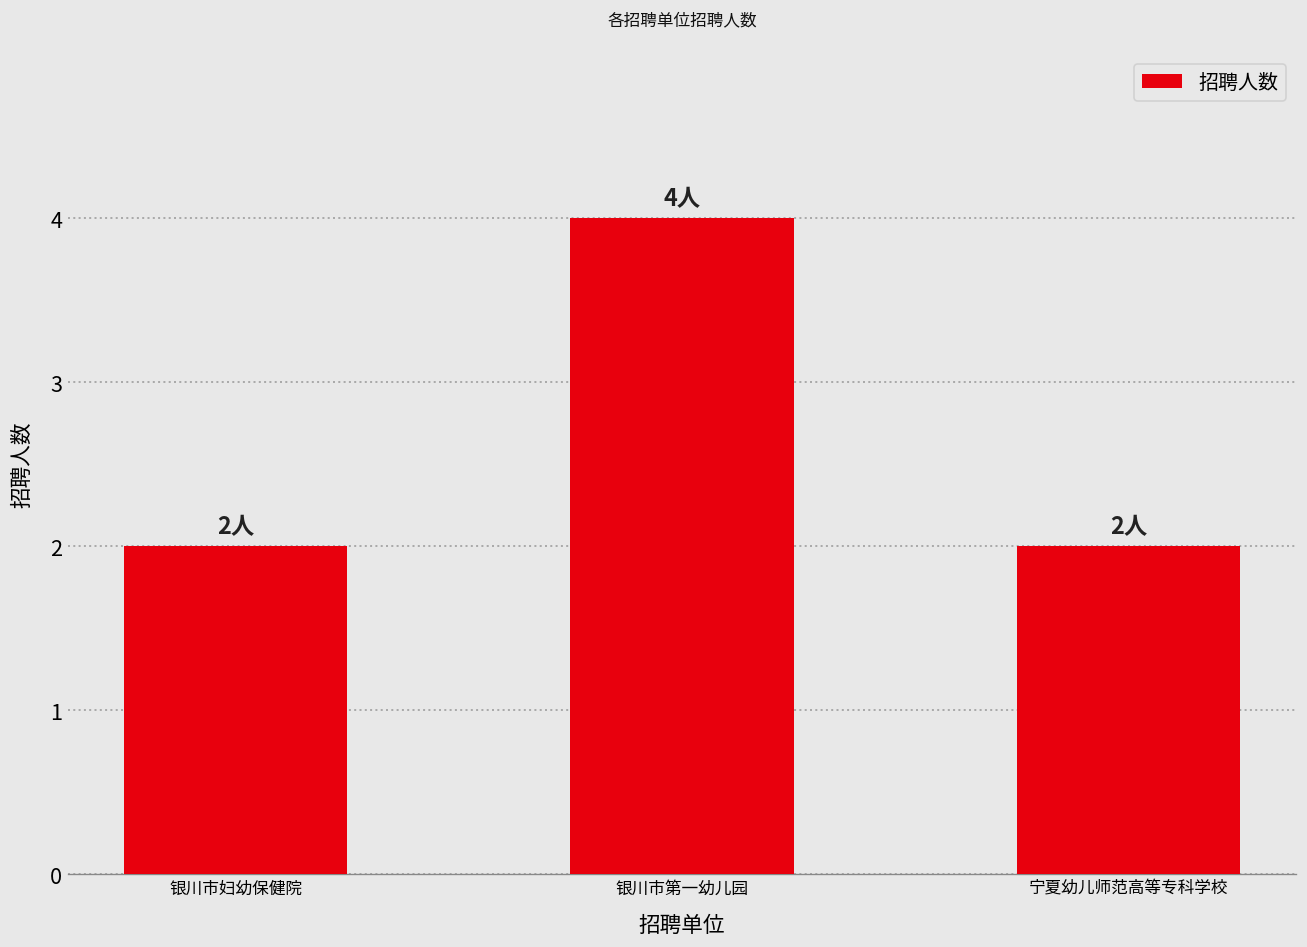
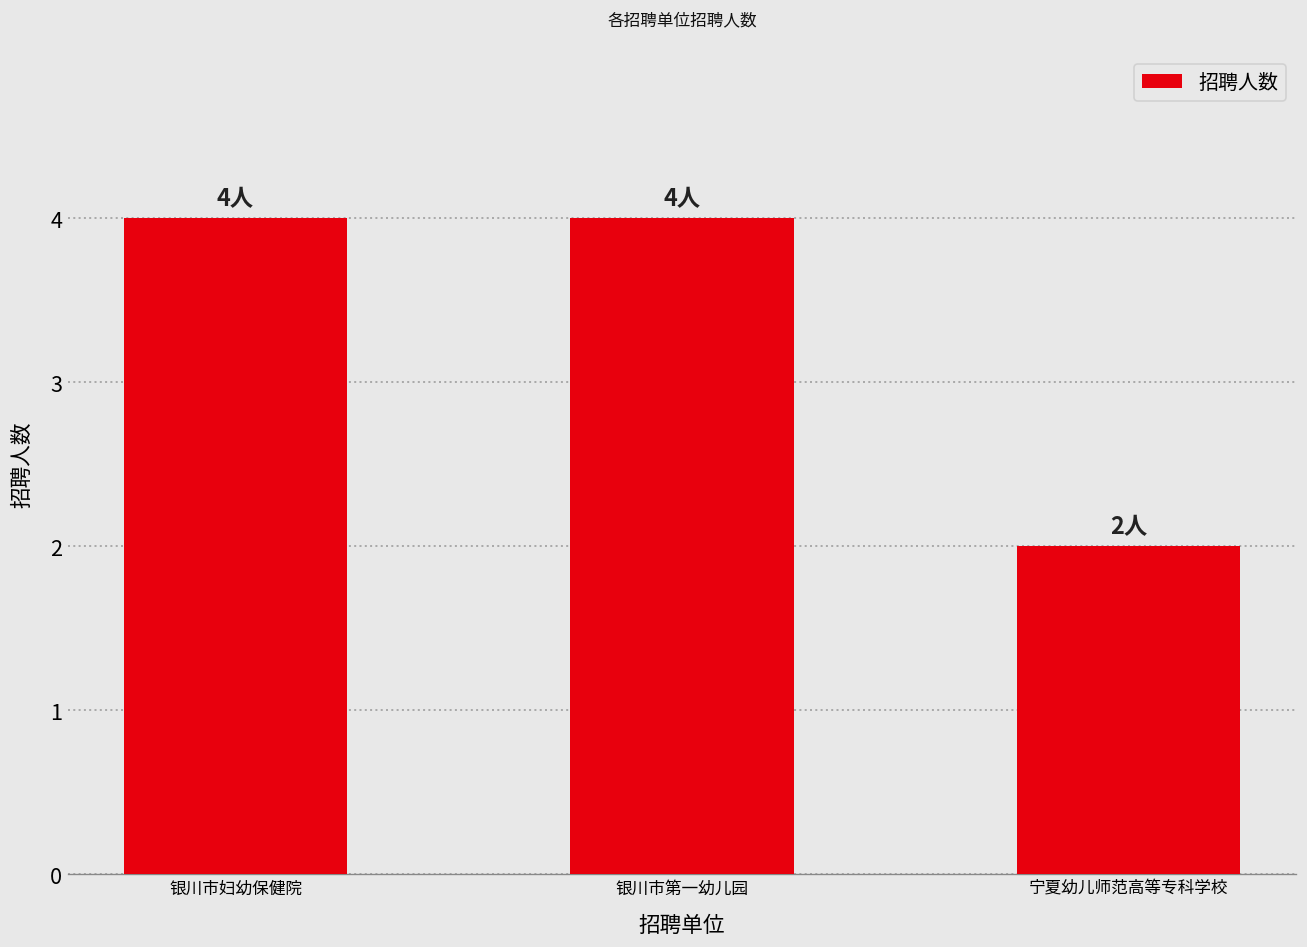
银川市妇幼保健院: 2人 -> 4人
